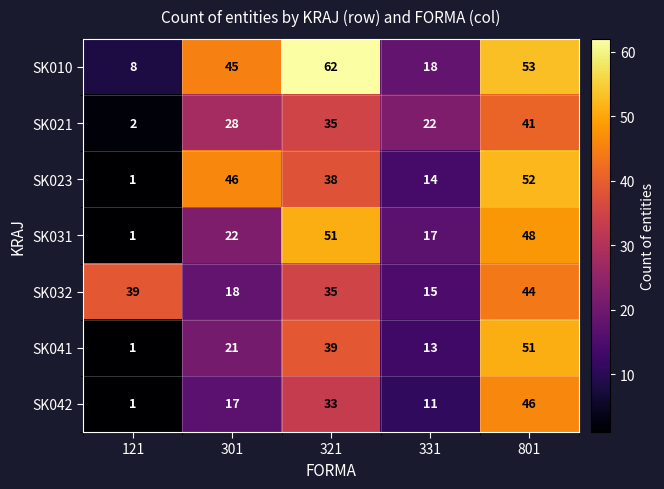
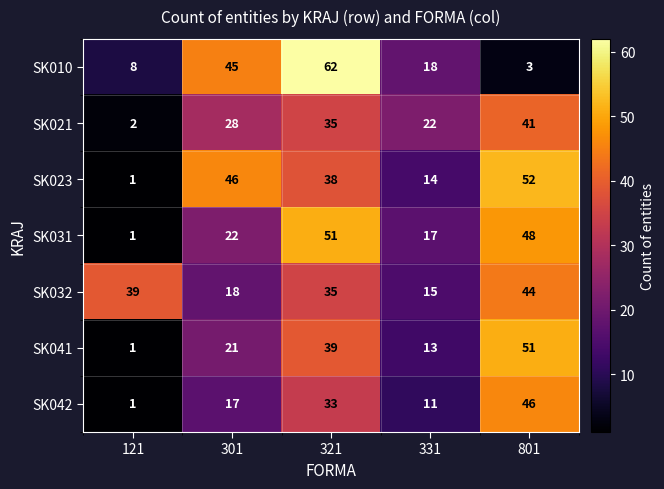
SK010, 801: 53 -> 3
